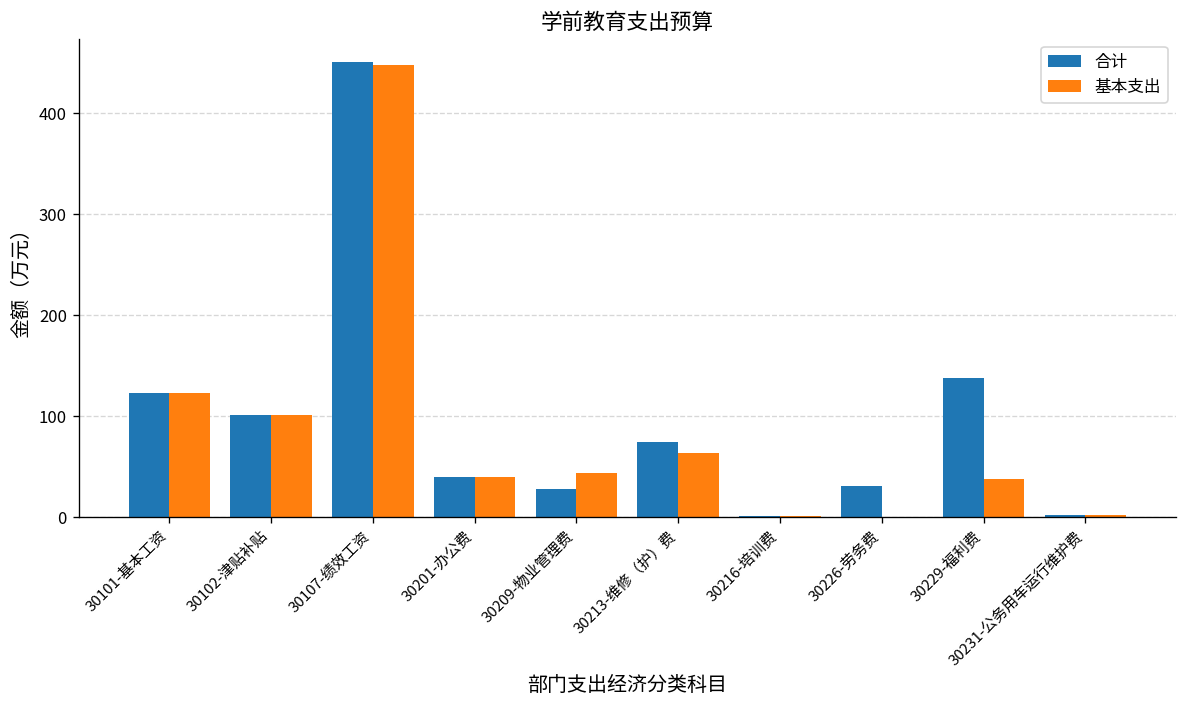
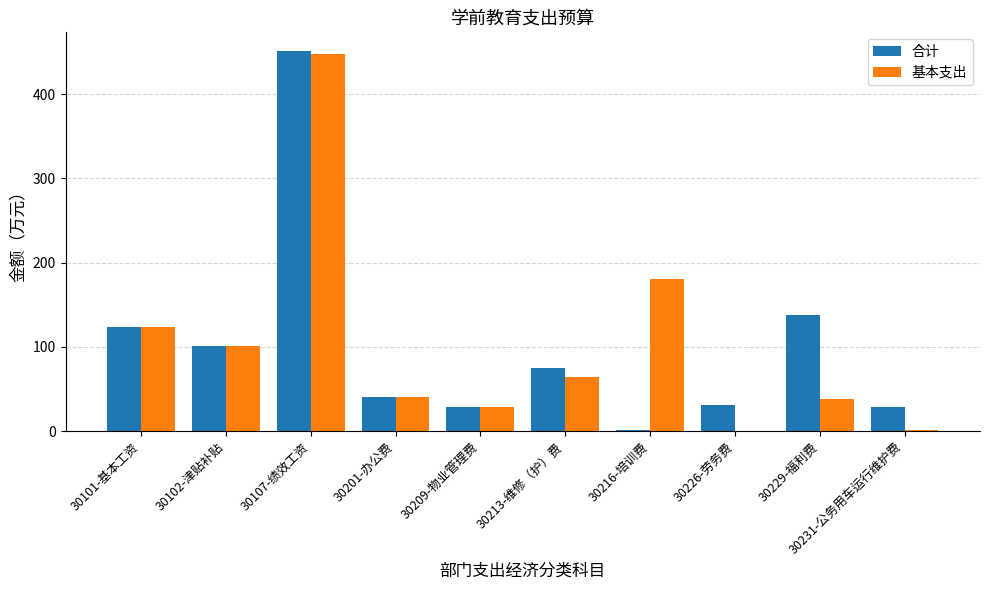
基本支出, 30209-物业管理费: 40 -> 30
基本支出, 30216-培训费: 0 -> 180
合计, 30231-公务用车运行维护费: 0 -> 30
